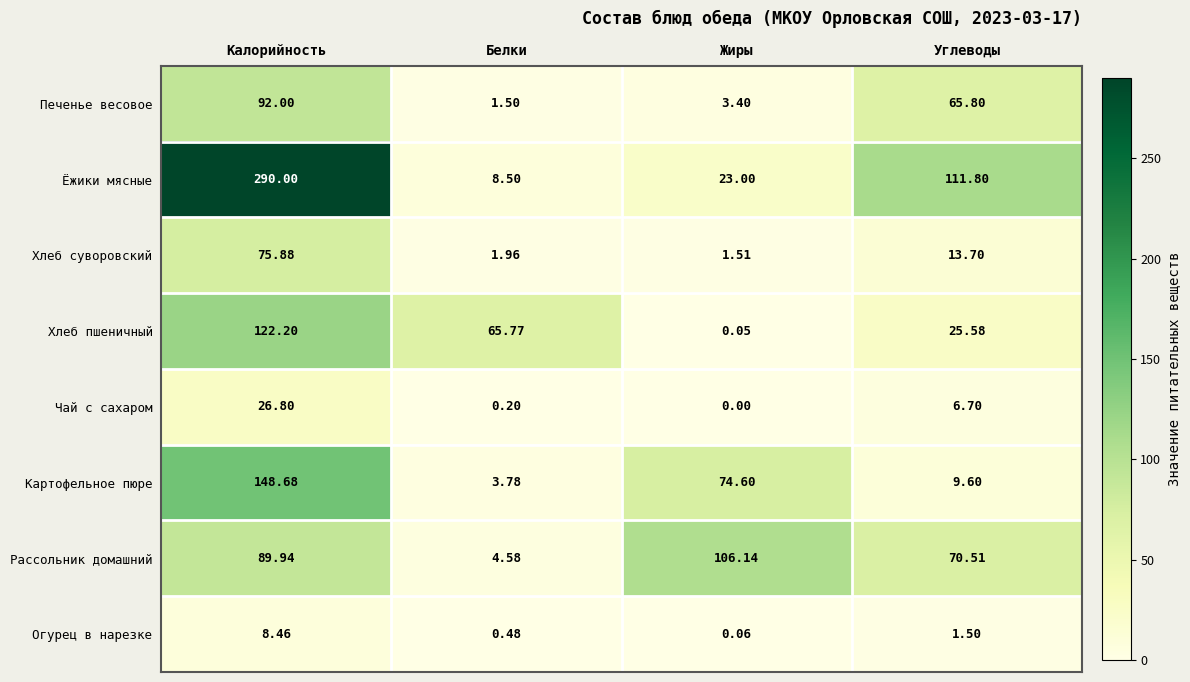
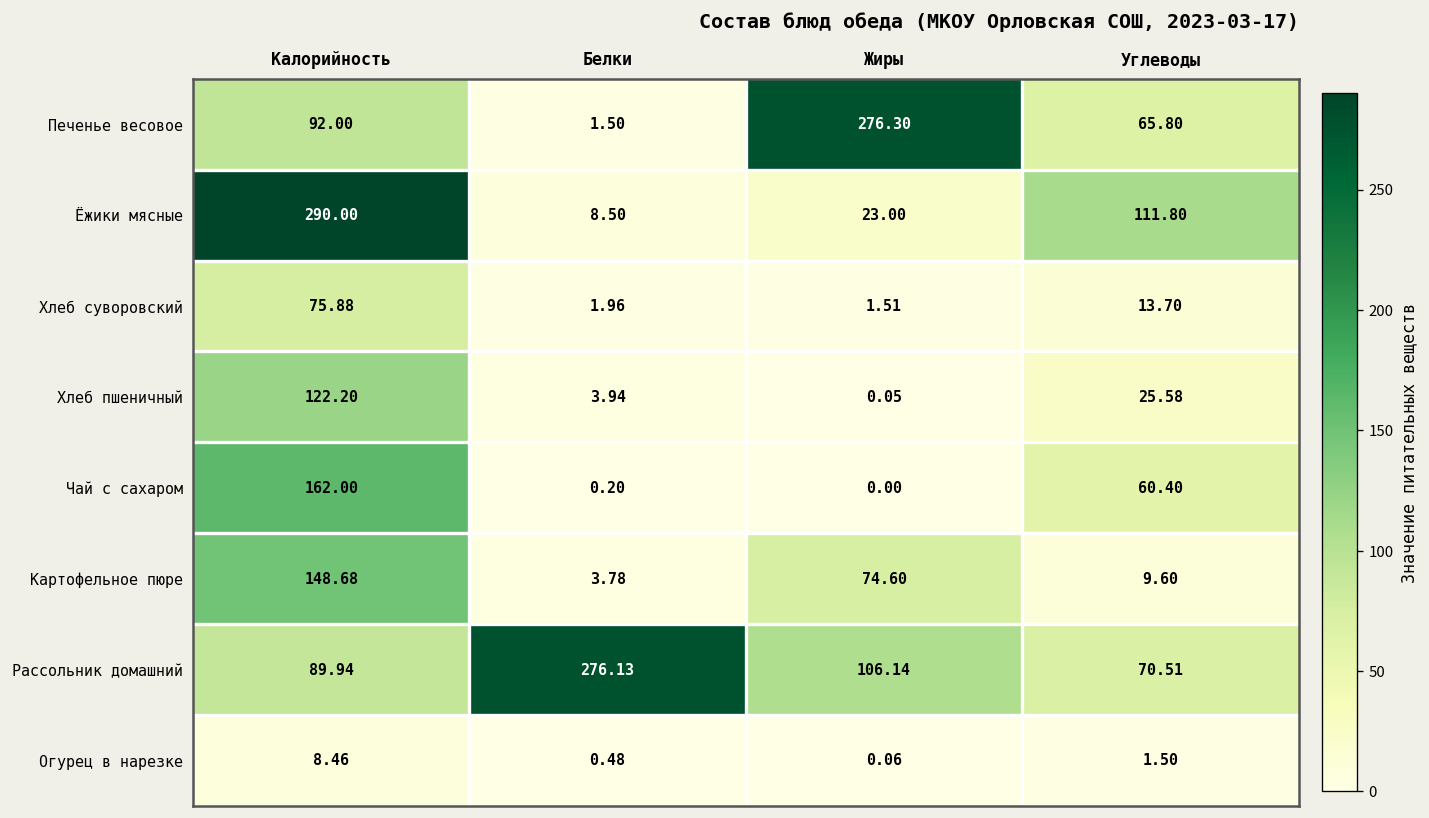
Печенье весовое, Жиры: 3.40 -> 276.30
Хлеб пшеничный, Белки: 65.77 -> 3.94
Чай с сахаром, Калорийность: 26.80 -> 162.00
Чай с сахаром, Углеводы: 6.70 -> 60.40
Рассольник домашний, Белки: 4.58 -> 276.13
